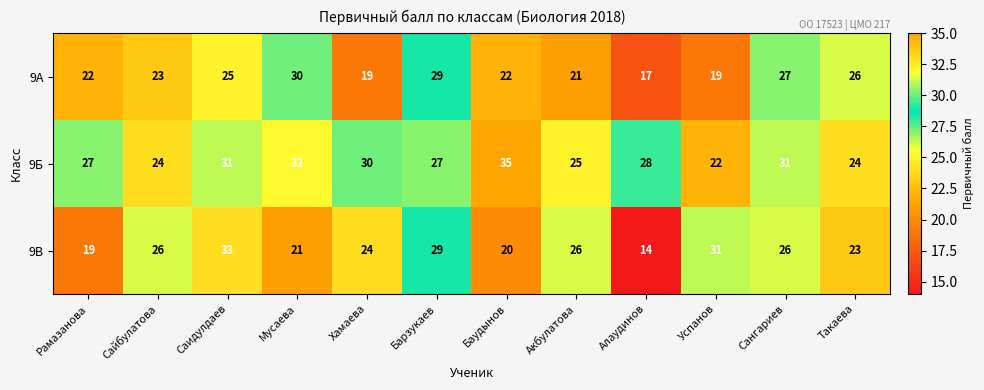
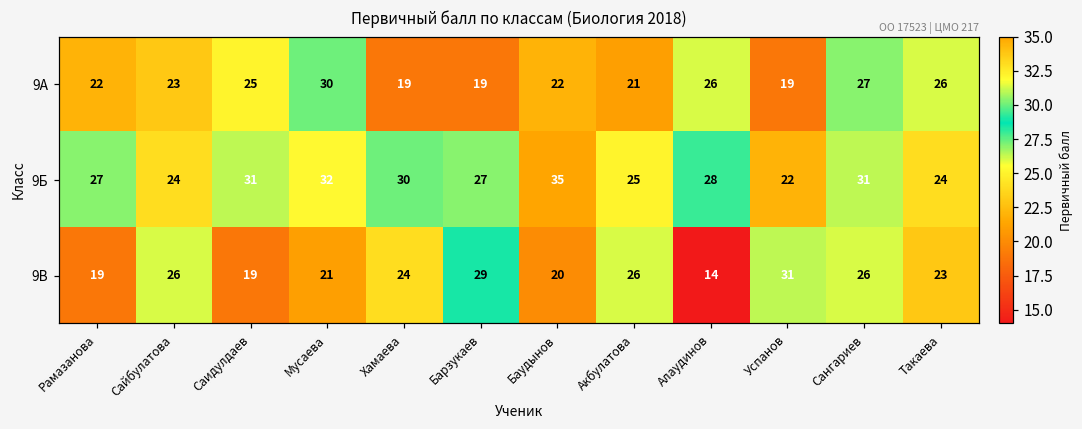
9А, Барзукаев: 29 -> 19
9А, Алаудинов: 17 -> 26
9В, Саидулдаев: 33 -> 19
